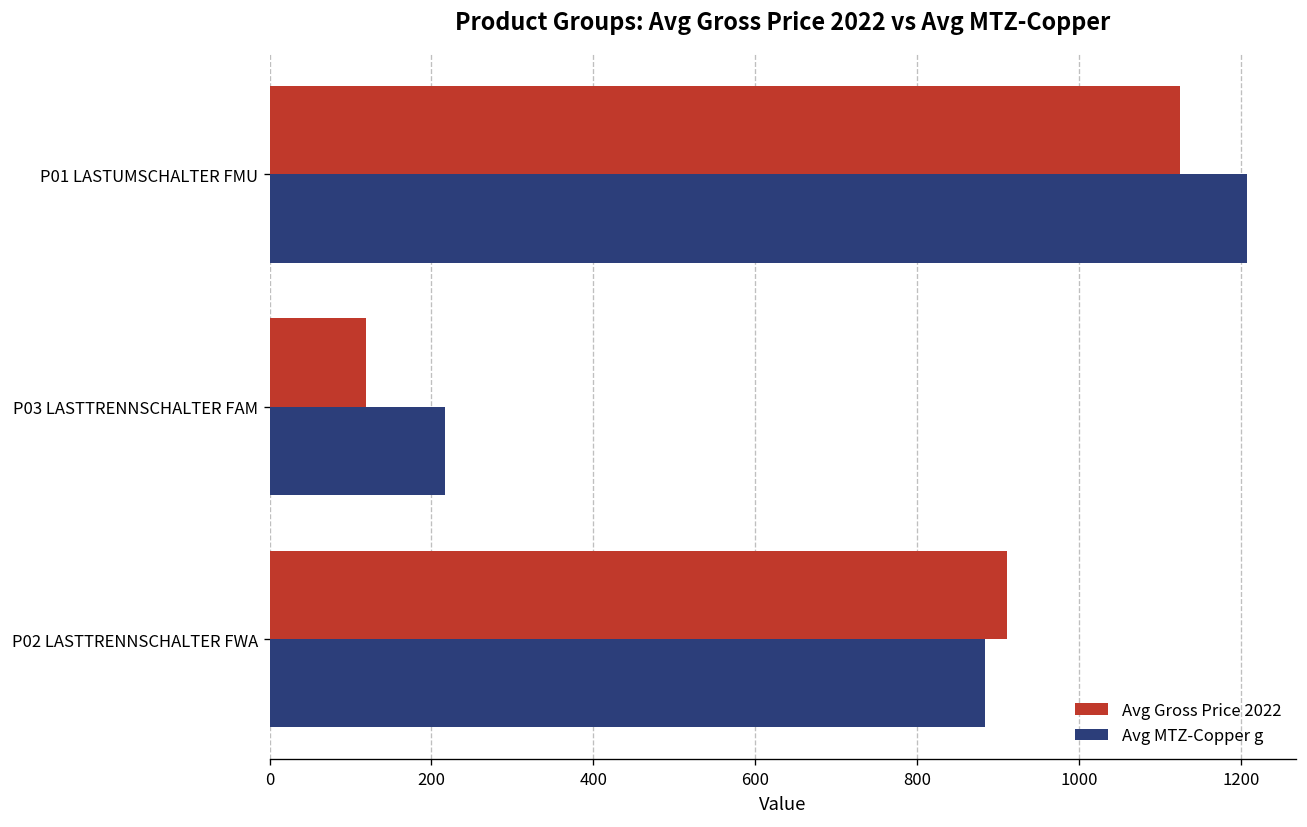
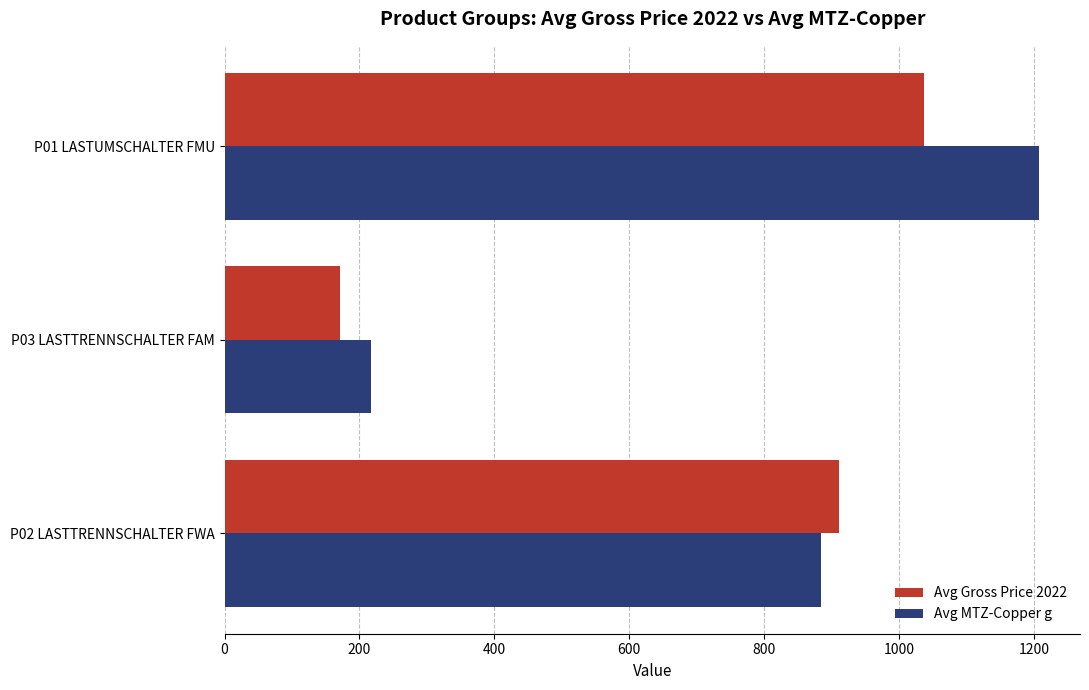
Avg Gross Price 2022, P01 LASTUMSCHALTER FMU: 1130 -> 1040
Avg Gross Price 2022, P03 LASTTRENNSCHALTER FAM: 120 -> 170
